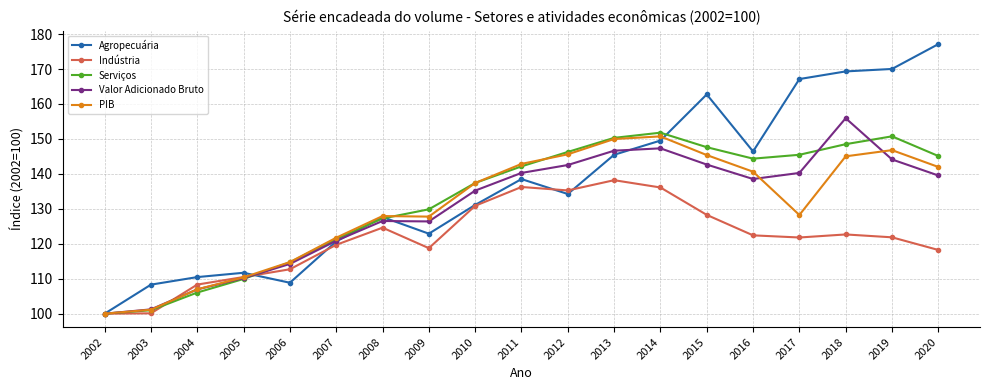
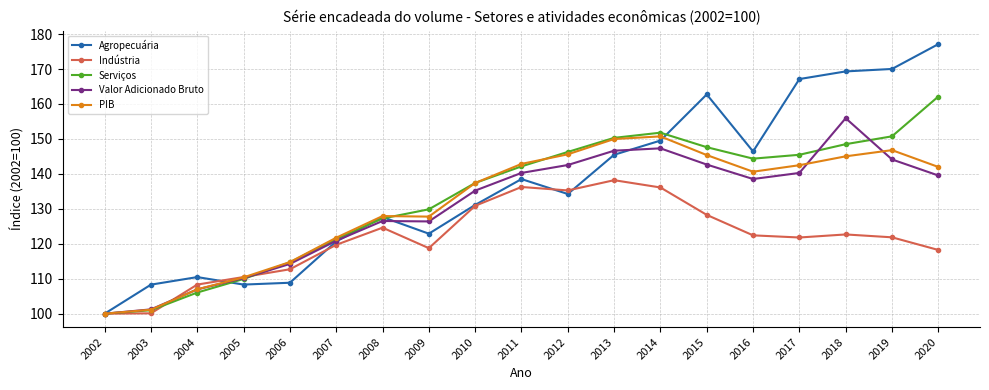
Agropecuária, 2005: 112 -> 108
PIB, 2017: 128 -> 142
Serviços, 2020: 145 -> 162
